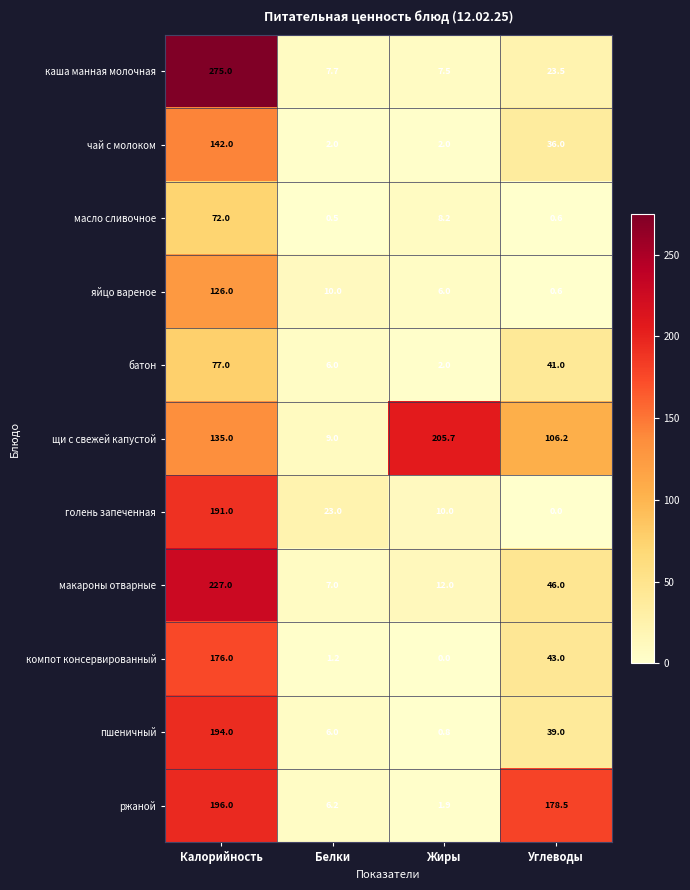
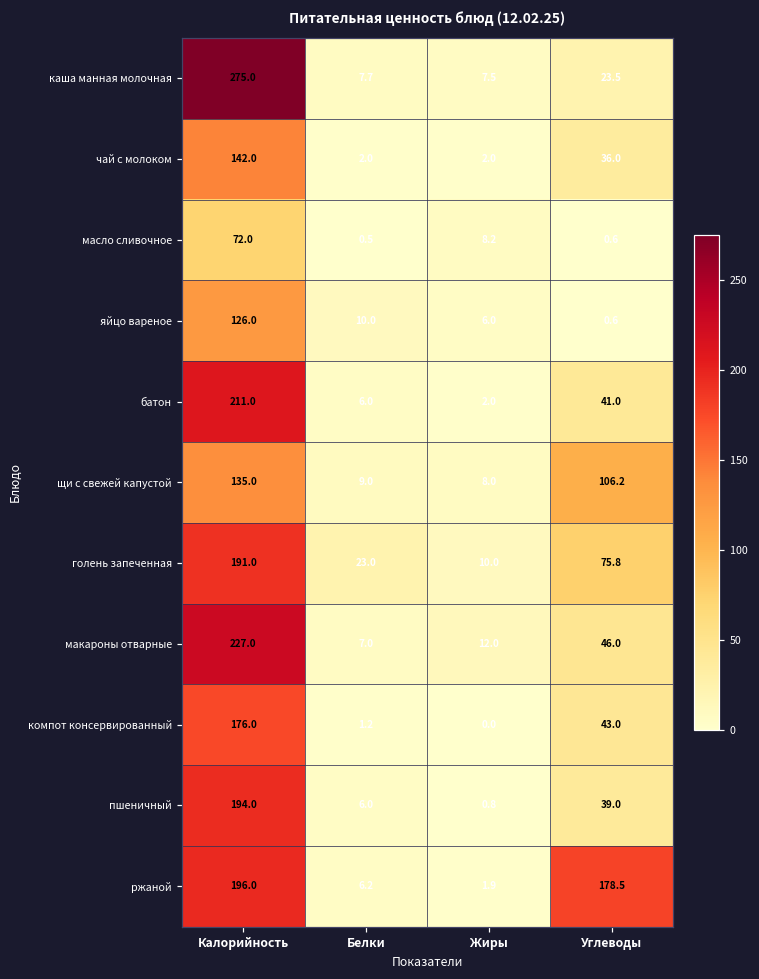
батон, Калорийность: 77.0 -> 211.0
щи с свежей капустой, Жиры: 205.7 -> 8.0
голень запеченная, Углеводы: 0.0 -> 75.8
